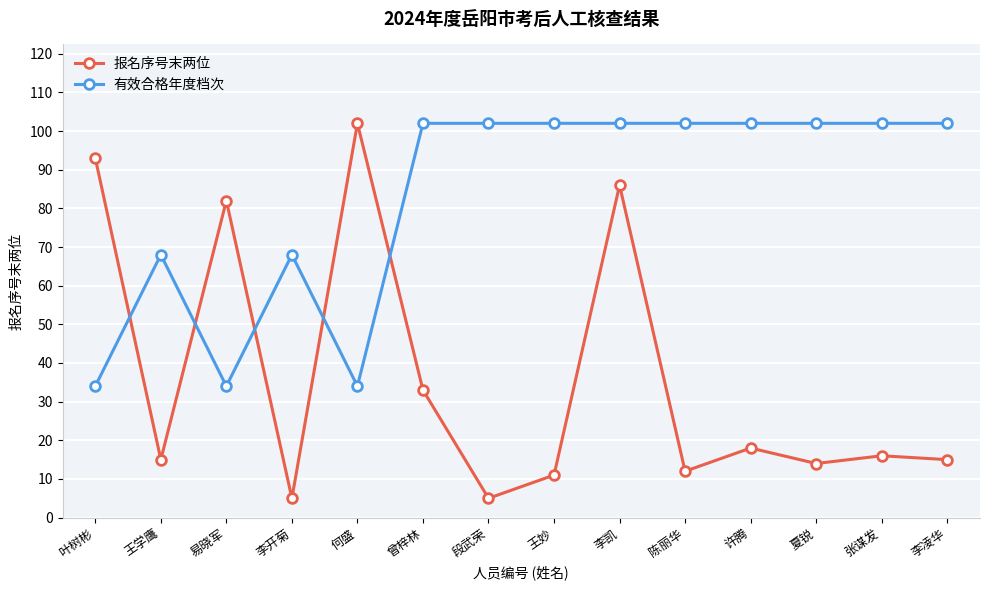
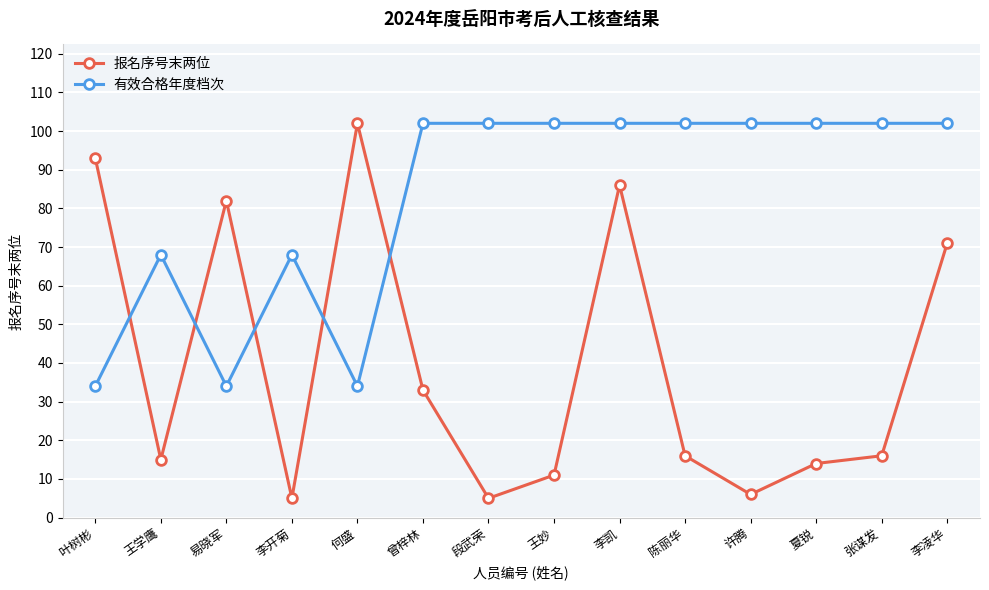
报名序号末两位, 陈丽华: 12 -> 16
报名序号末两位, 许腾: 18 -> 6
报名序号末两位, 李凌华: 15 -> 71
